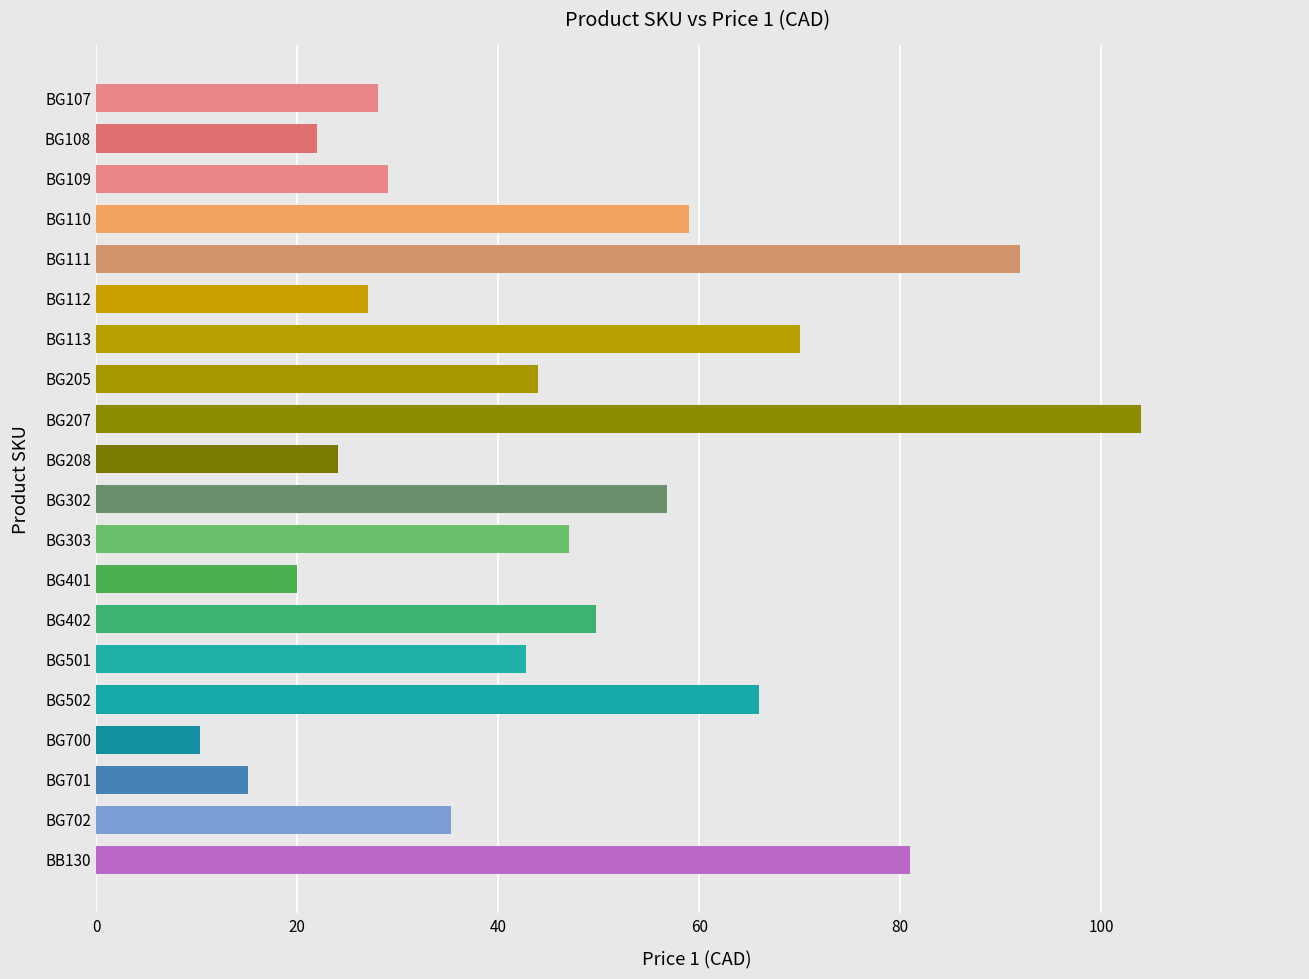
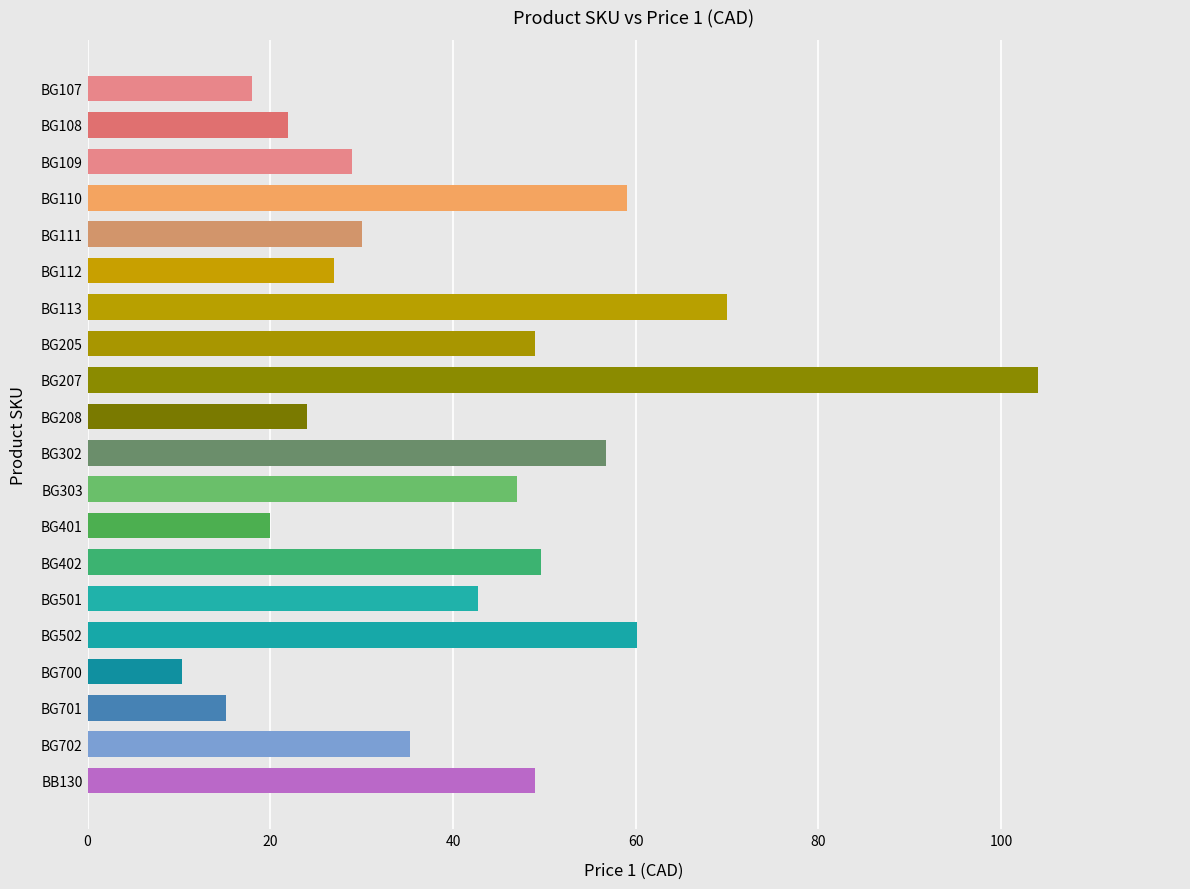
BG107: 28 -> 18
BG111: 92 -> 30
BG205: 44 -> 49
BG502: 66 -> 60
BB130: 81 -> 49
